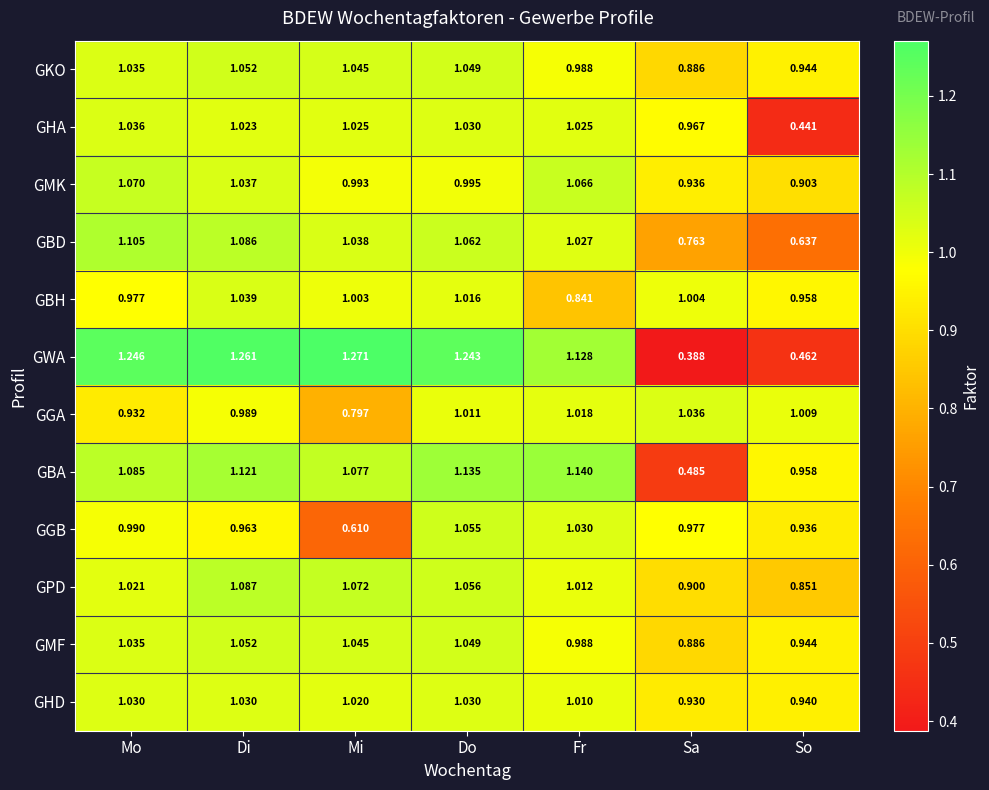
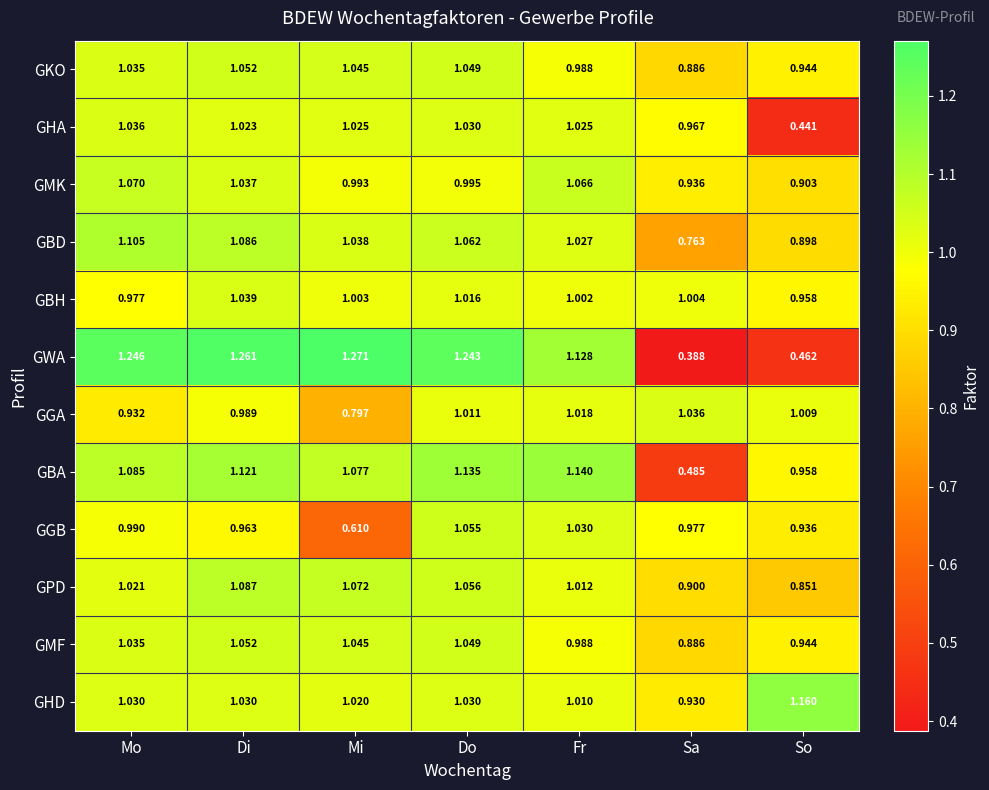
GBD, So: 0.637 -> 0.898
GBH, Fr: 0.841 -> 1.002
GHD, So: 0.940 -> 1.160
